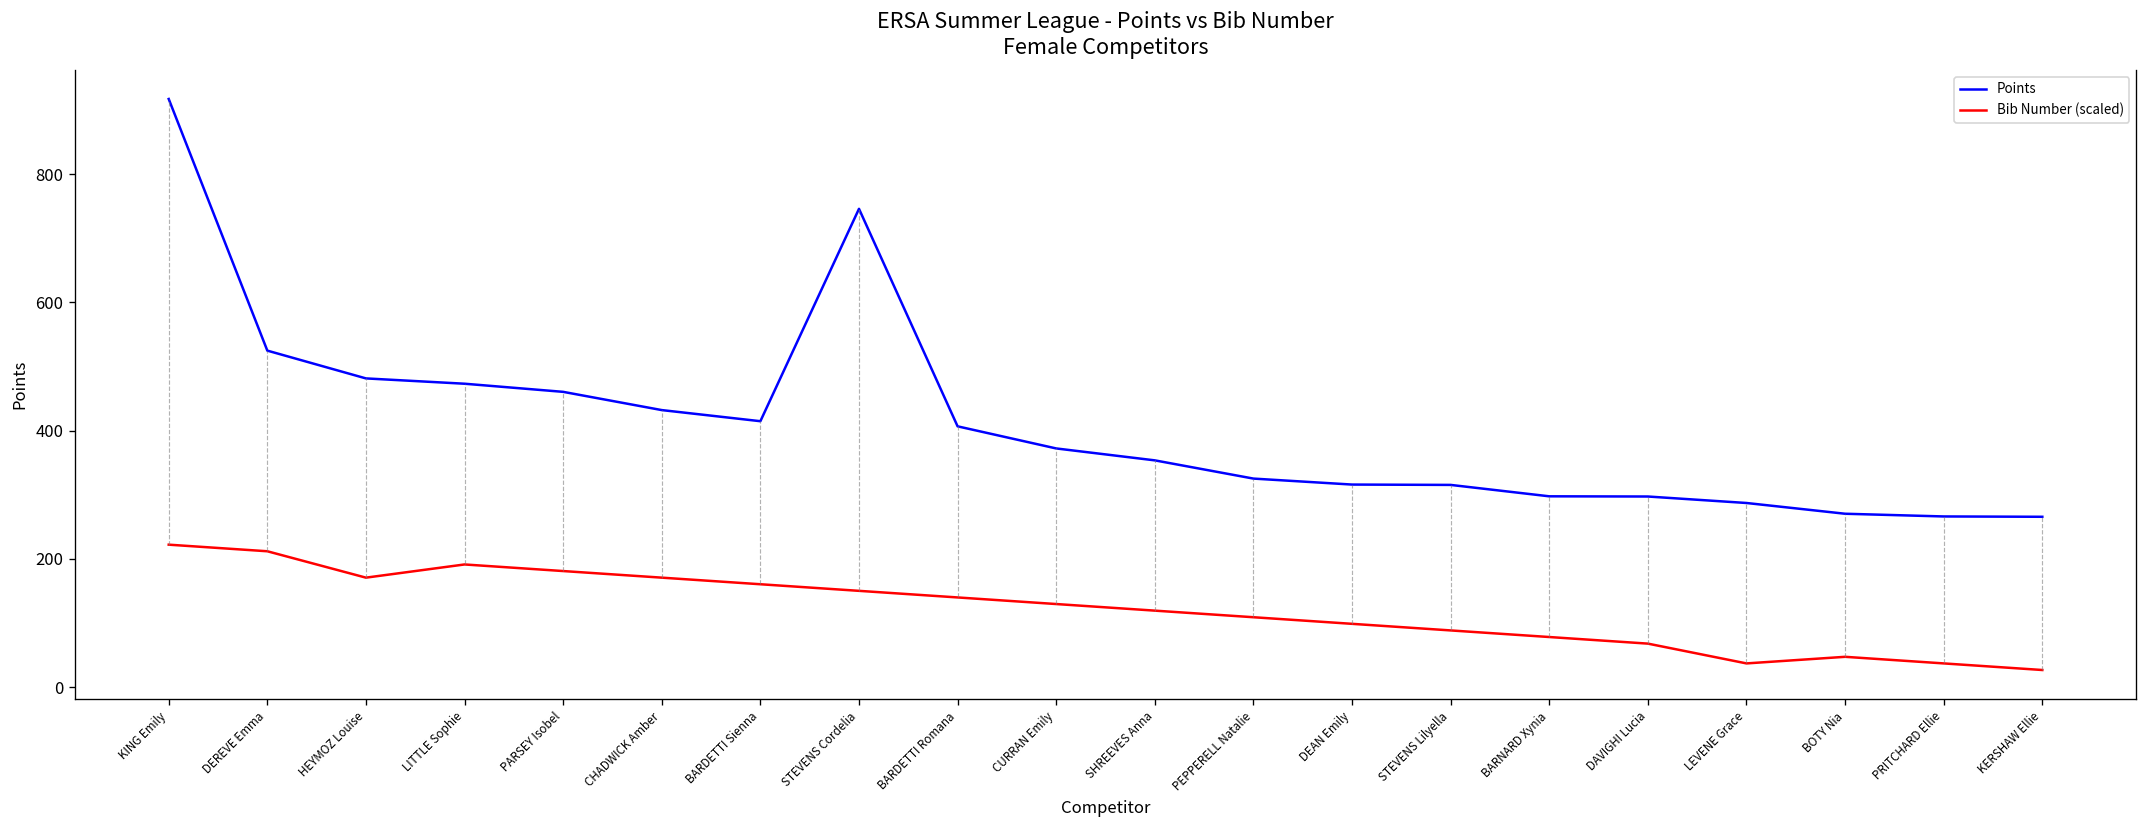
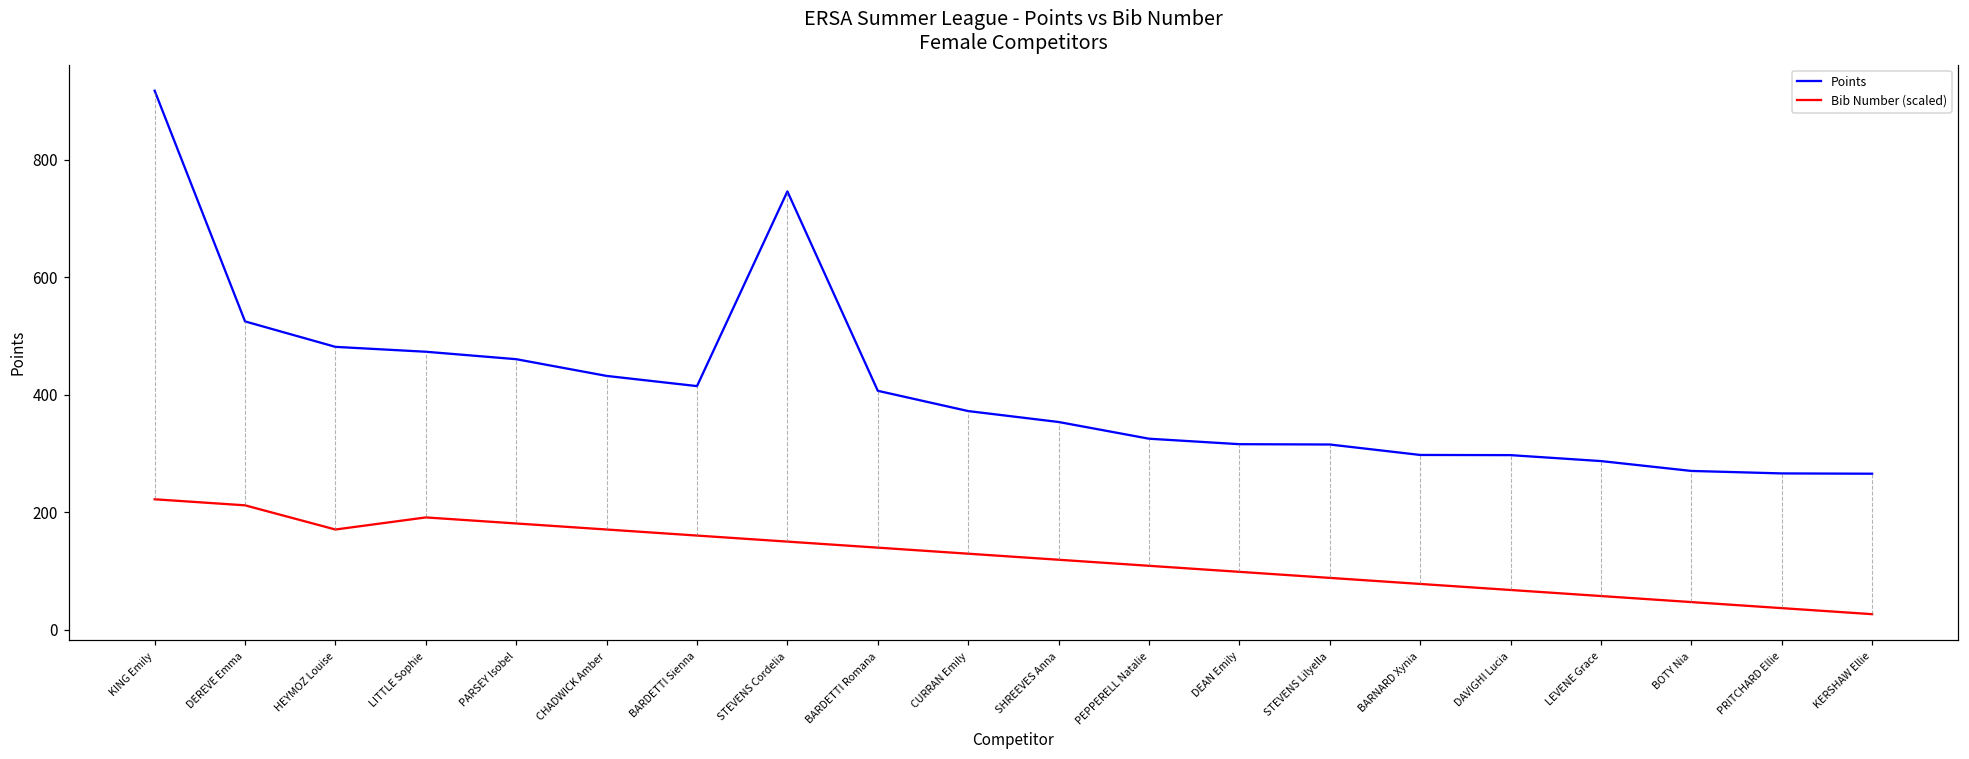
Bib Number (scaled), LEVENE Grace: 40 -> 60
